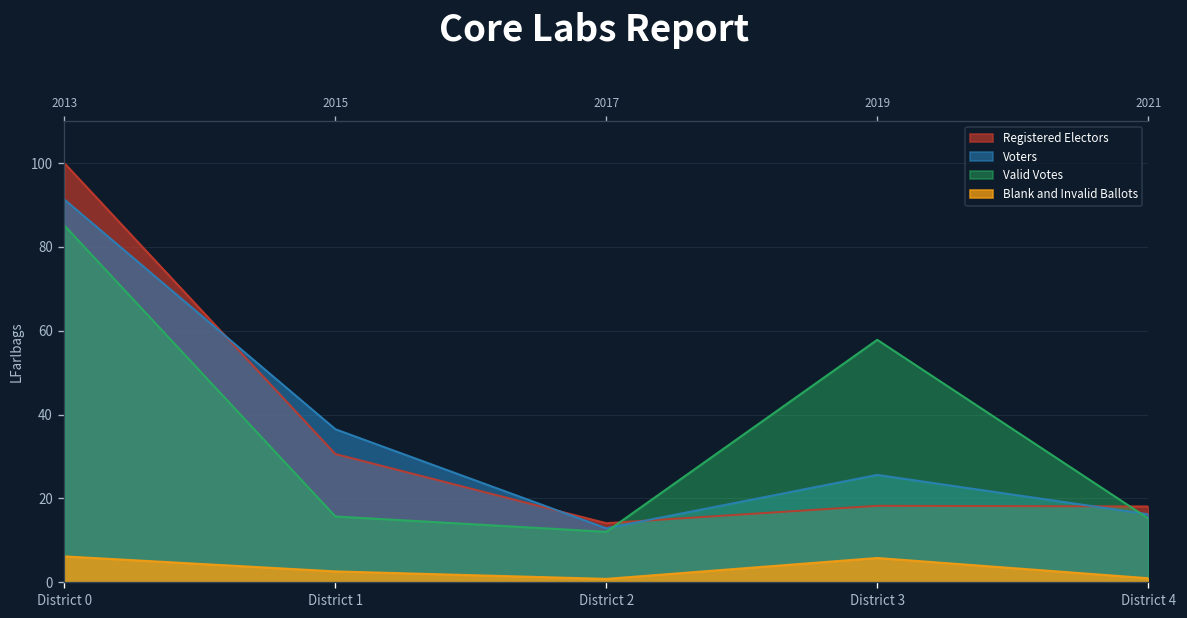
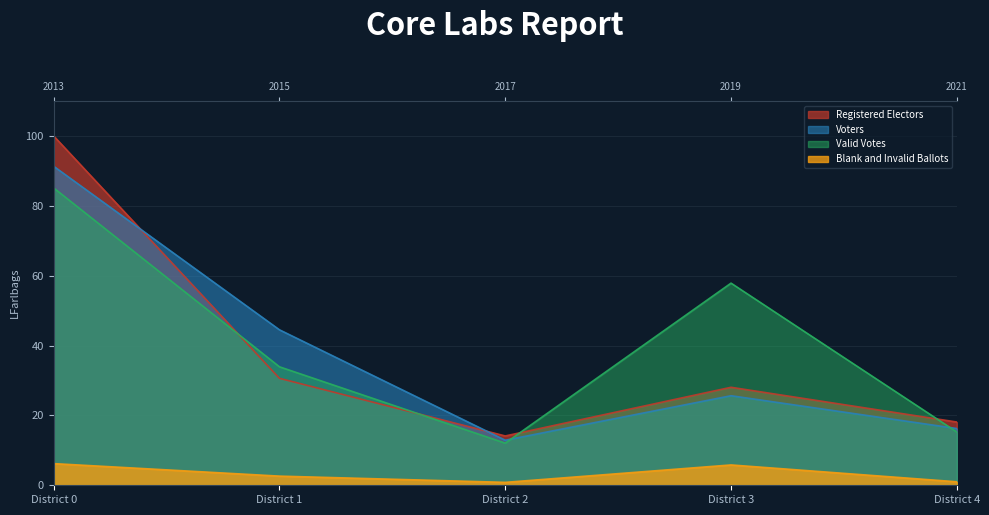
Voters, District 1: 37 -> 45
Valid Votes, District 1: 16 -> 34
Registered Electors, District 3: 18 -> 28
